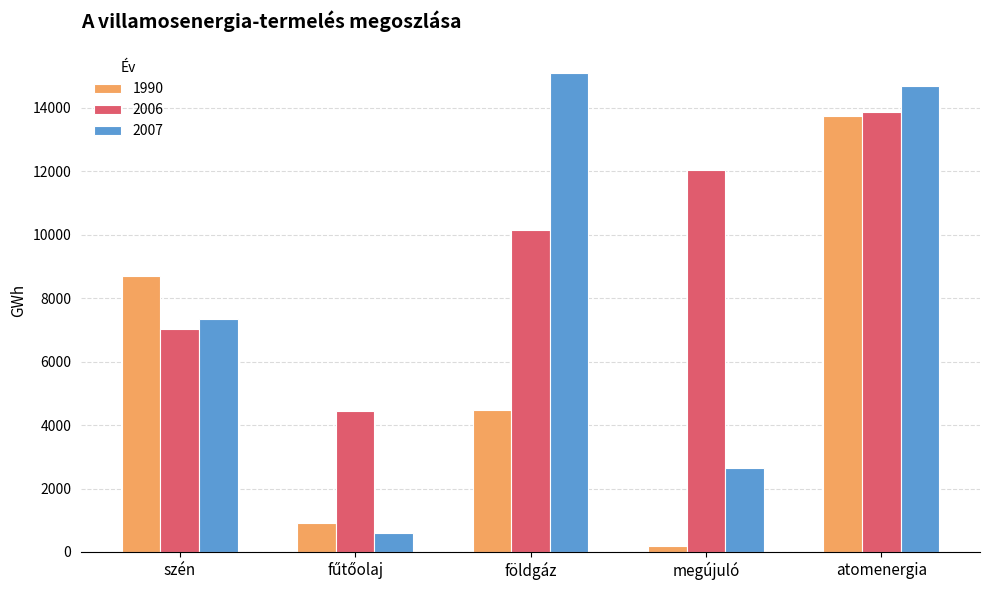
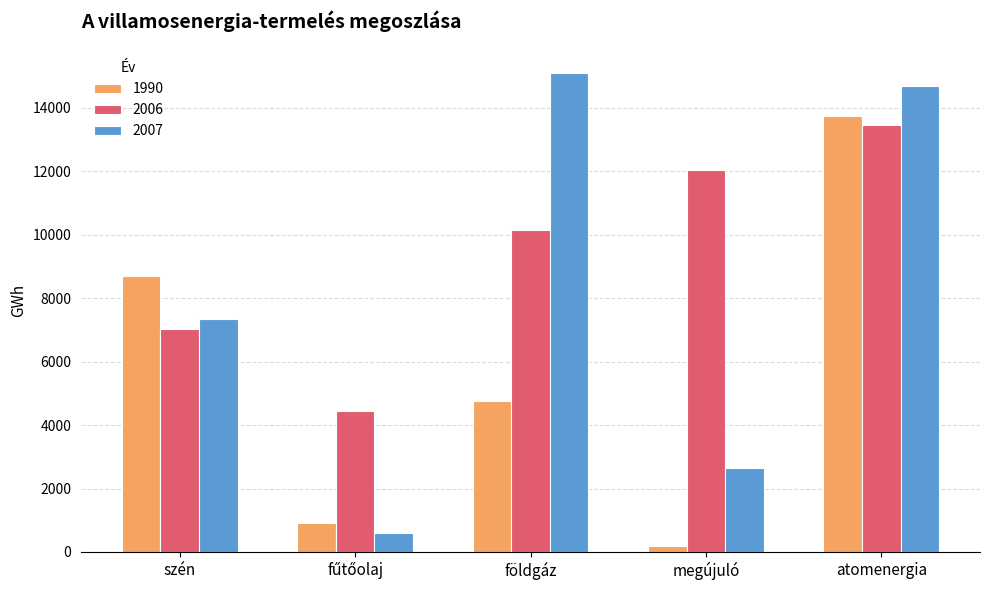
1990, földgáz: 4500 -> 4800
2006, atomenergia: 13900 -> 13500
